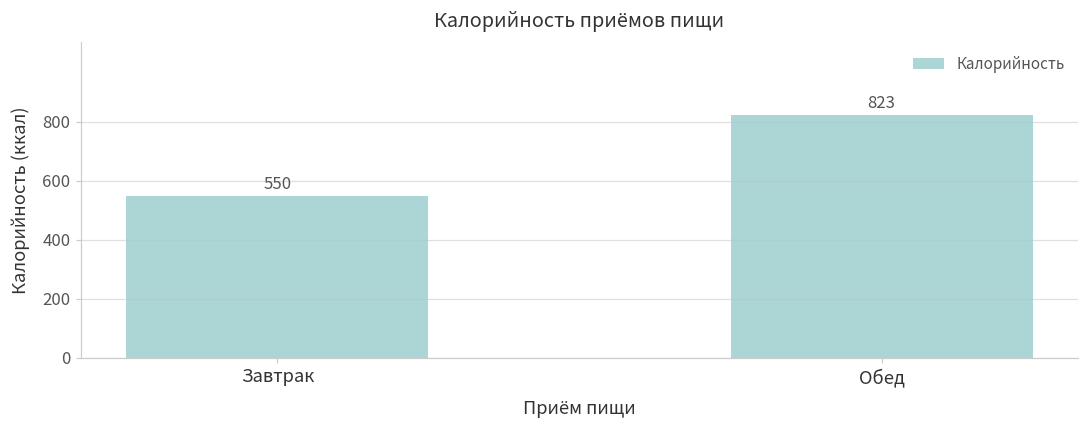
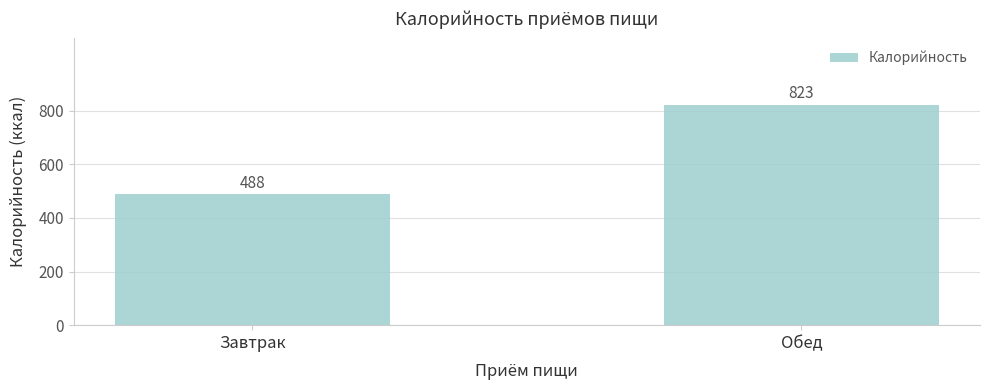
Завтрак: 550 -> 488
